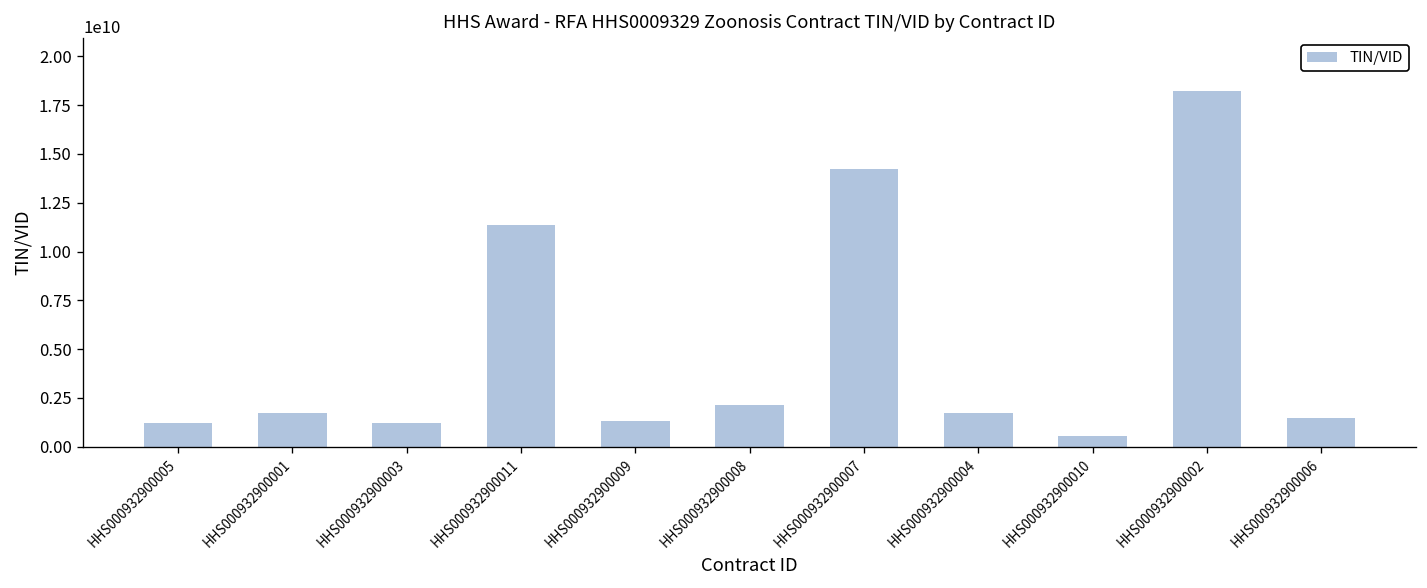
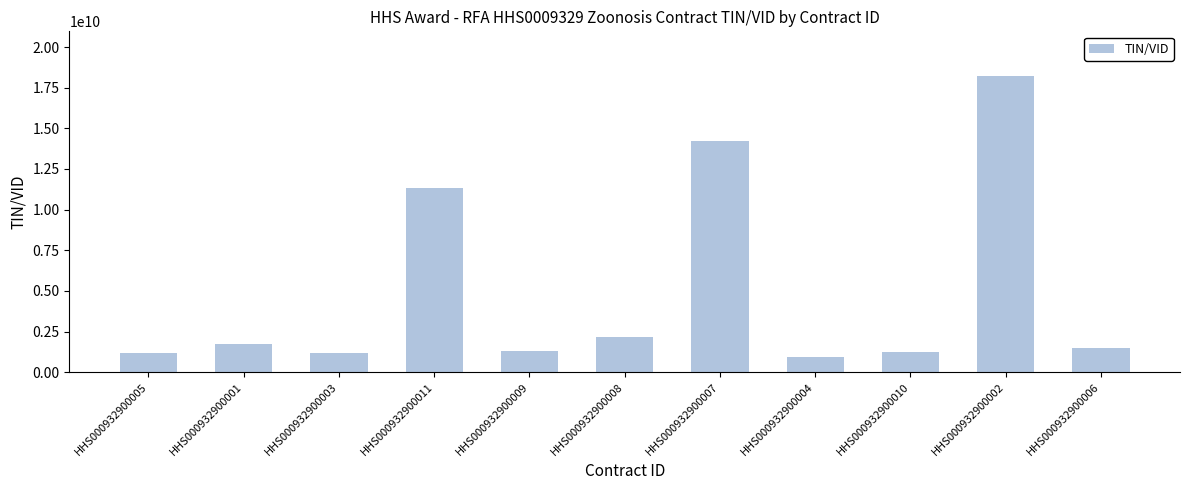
HHS000932900004: 1700000000 -> 900000000
HHS000932900010: 500000000 -> 1200000000
